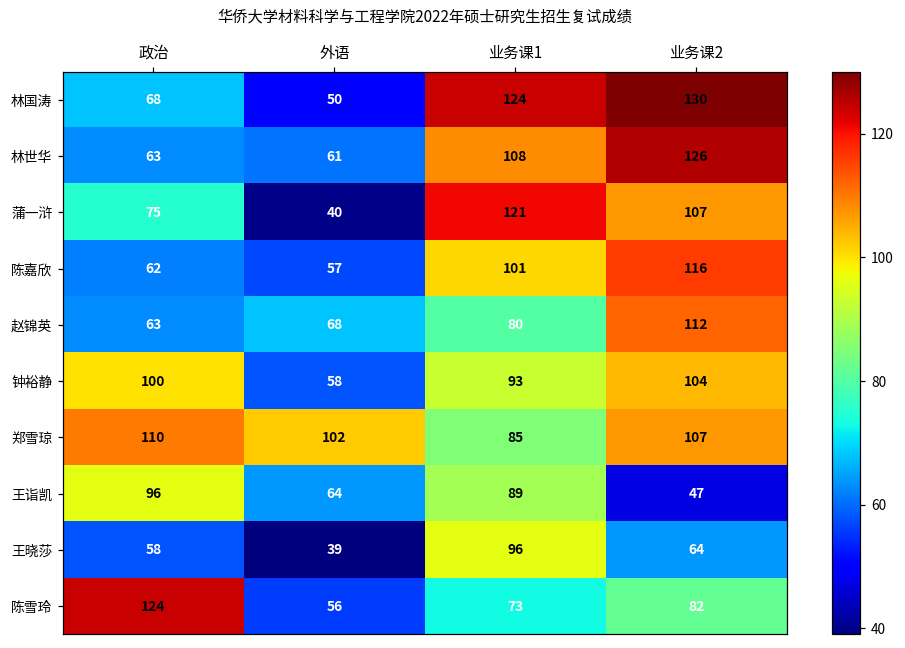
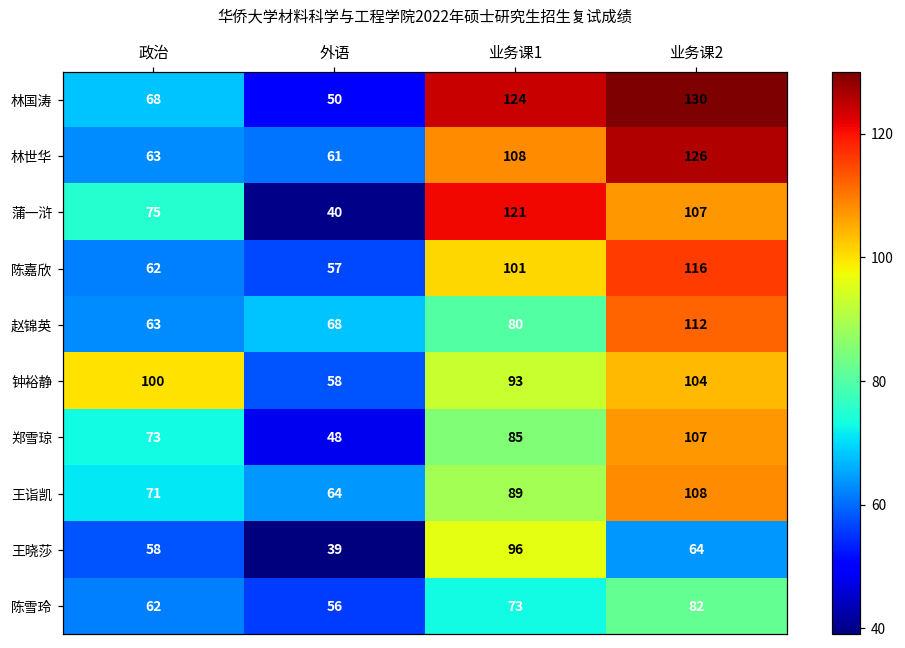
郑雪琼, 政治: 110 -> 73
郑雪琼, 外语: 102 -> 48
王诣凯, 政治: 96 -> 71
王诣凯, 业务课2: 47 -> 108
陈雪玲, 政治: 124 -> 62
